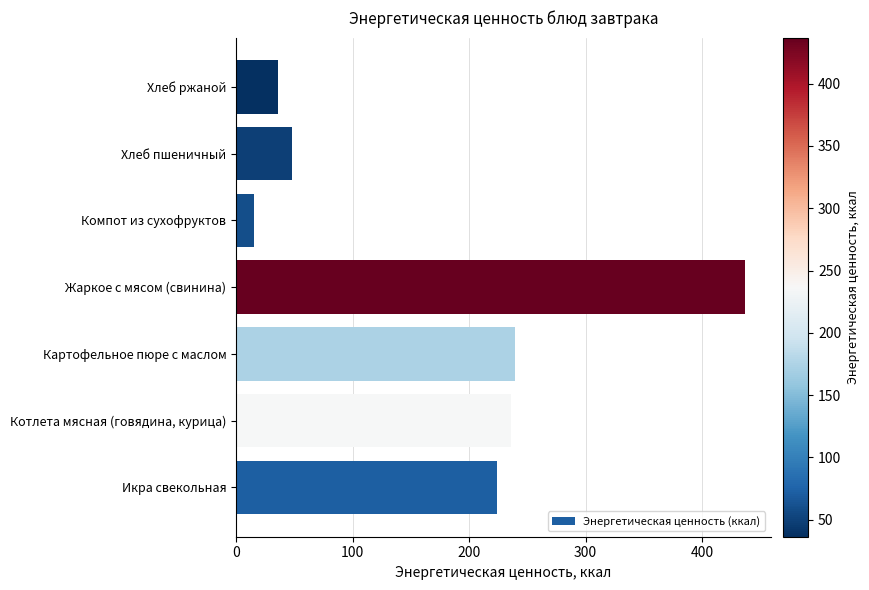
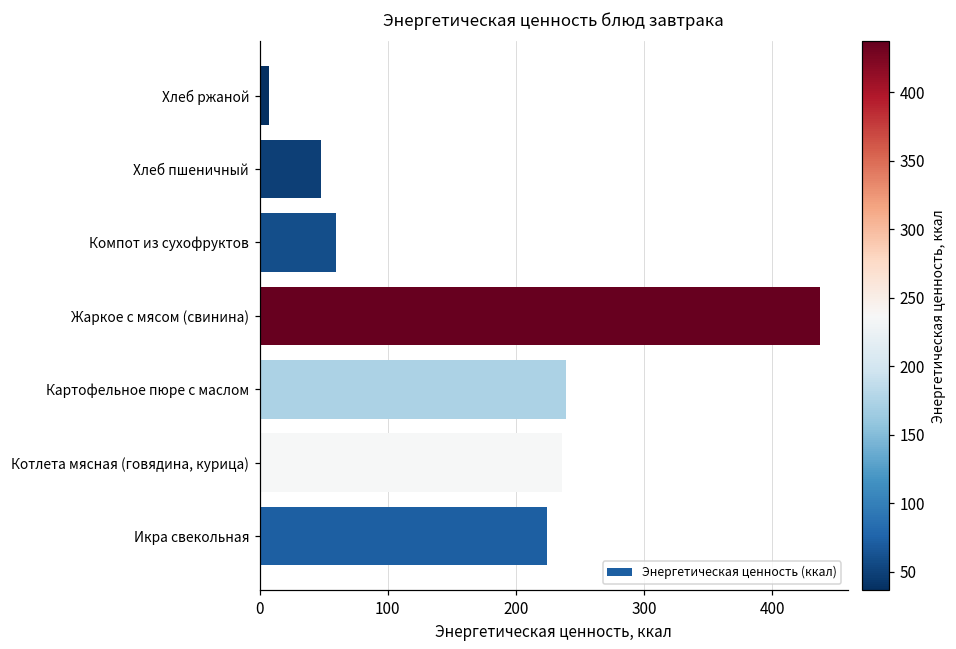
Хлеб ржаной: 36 -> 7
Компот из сухофруктов: 15 -> 59
